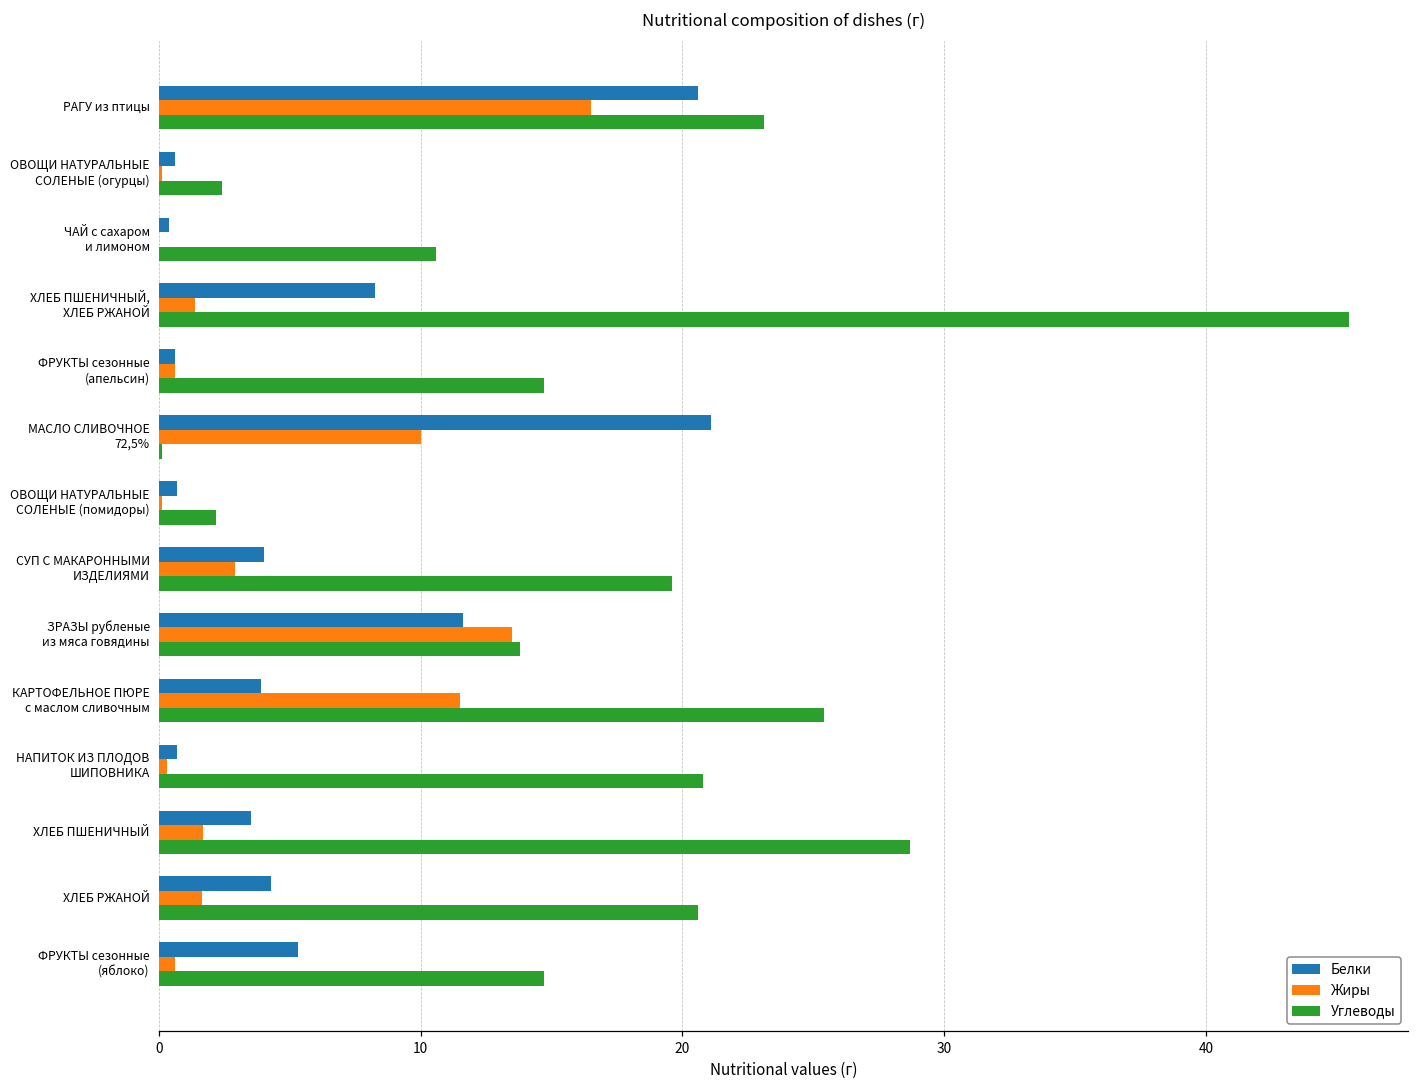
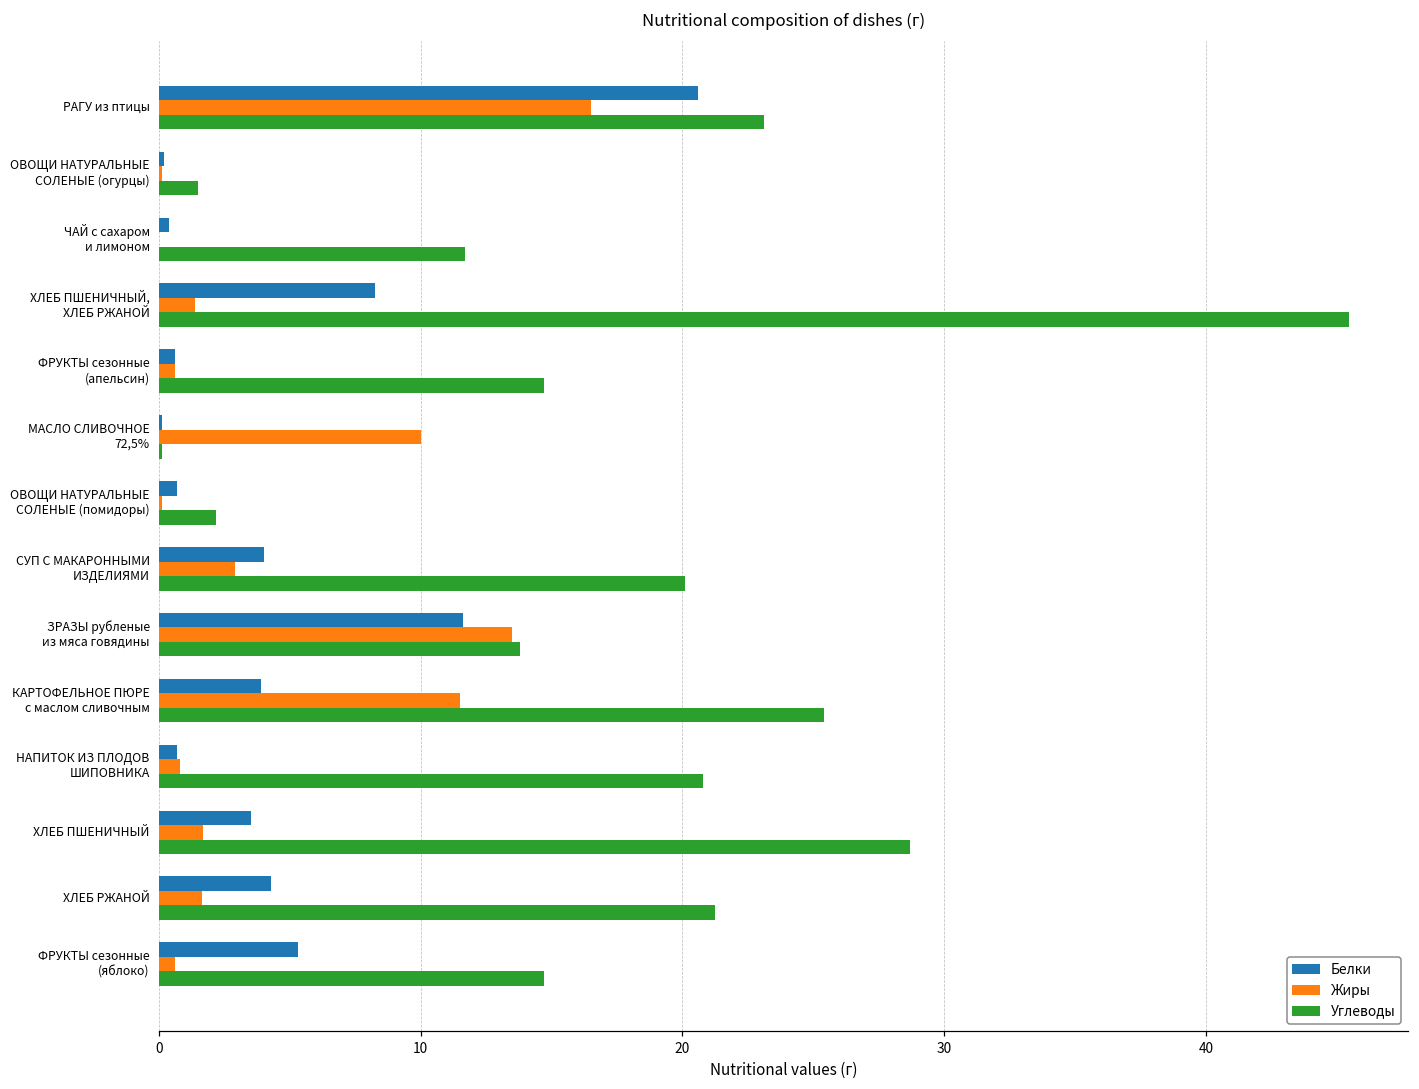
Белки, ОВОЩИ НАТУРАЛЬНЫЕ СОЛЕНЫЕ (огурцы): 0.6 -> 0.2
Углеводы, ОВОЩИ НАТУРАЛЬНЫЕ СОЛЕНЫЕ (огурцы): 2.4 -> 1.5
Углеводы, ЧАЙ с сахаром и лимоном: 10.6 -> 11.7
Белки, МАСЛО СЛИВОЧНОЕ 72,5%: 21.1 -> 0.1
Углеводы, СУП С МАКАРОННЫМИ ИЗДЕЛИЯМИ: 19.6 -> 20.1
Жиры, НАПИТОК ИЗ ПЛОДОВ ШИПОВНИКА: 0.3 -> 0.8
Углеводы, ХЛЕБ РЖАНОЙ: 20.6 -> 21.3
